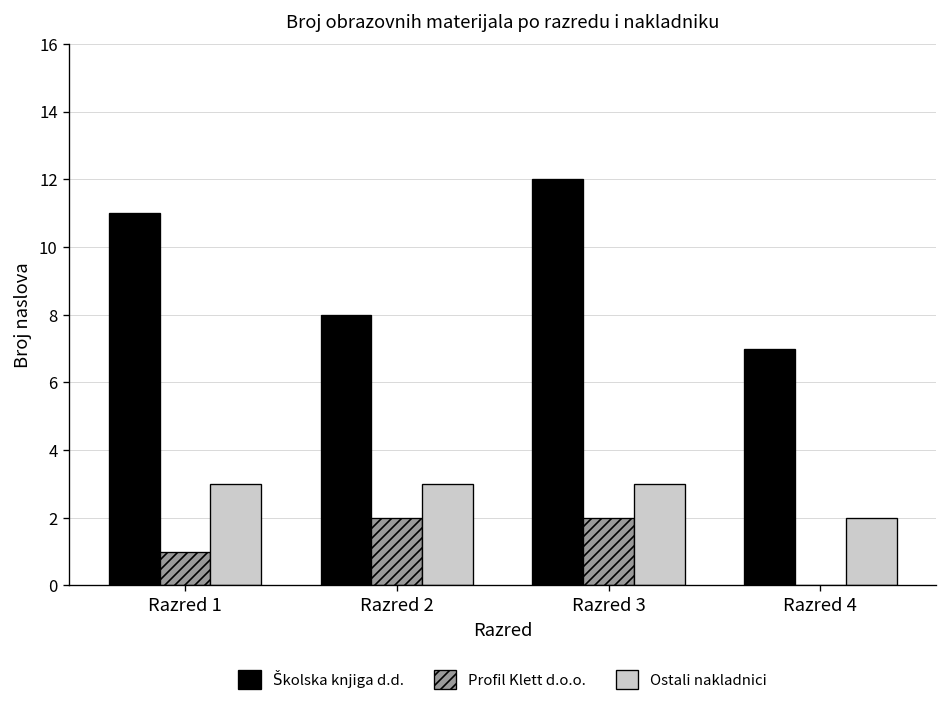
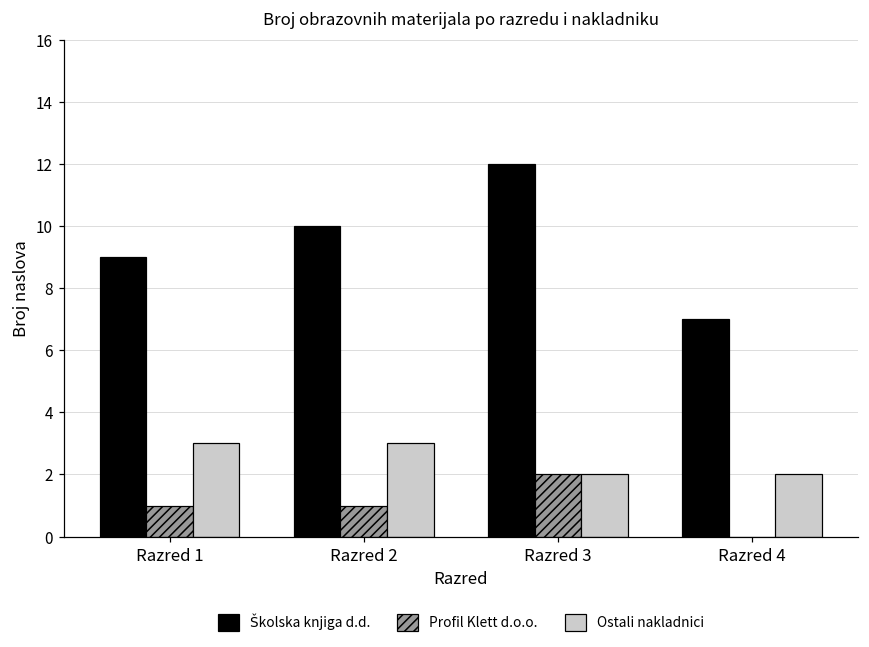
Školska knjiga d.d., Razred 1: 11 -> 9
Školska knjiga d.d., Razred 2: 8 -> 10
Profil Klett d.o.o., Razred 2: 2 -> 1
Ostali nakladnici, Razred 3: 3 -> 2
